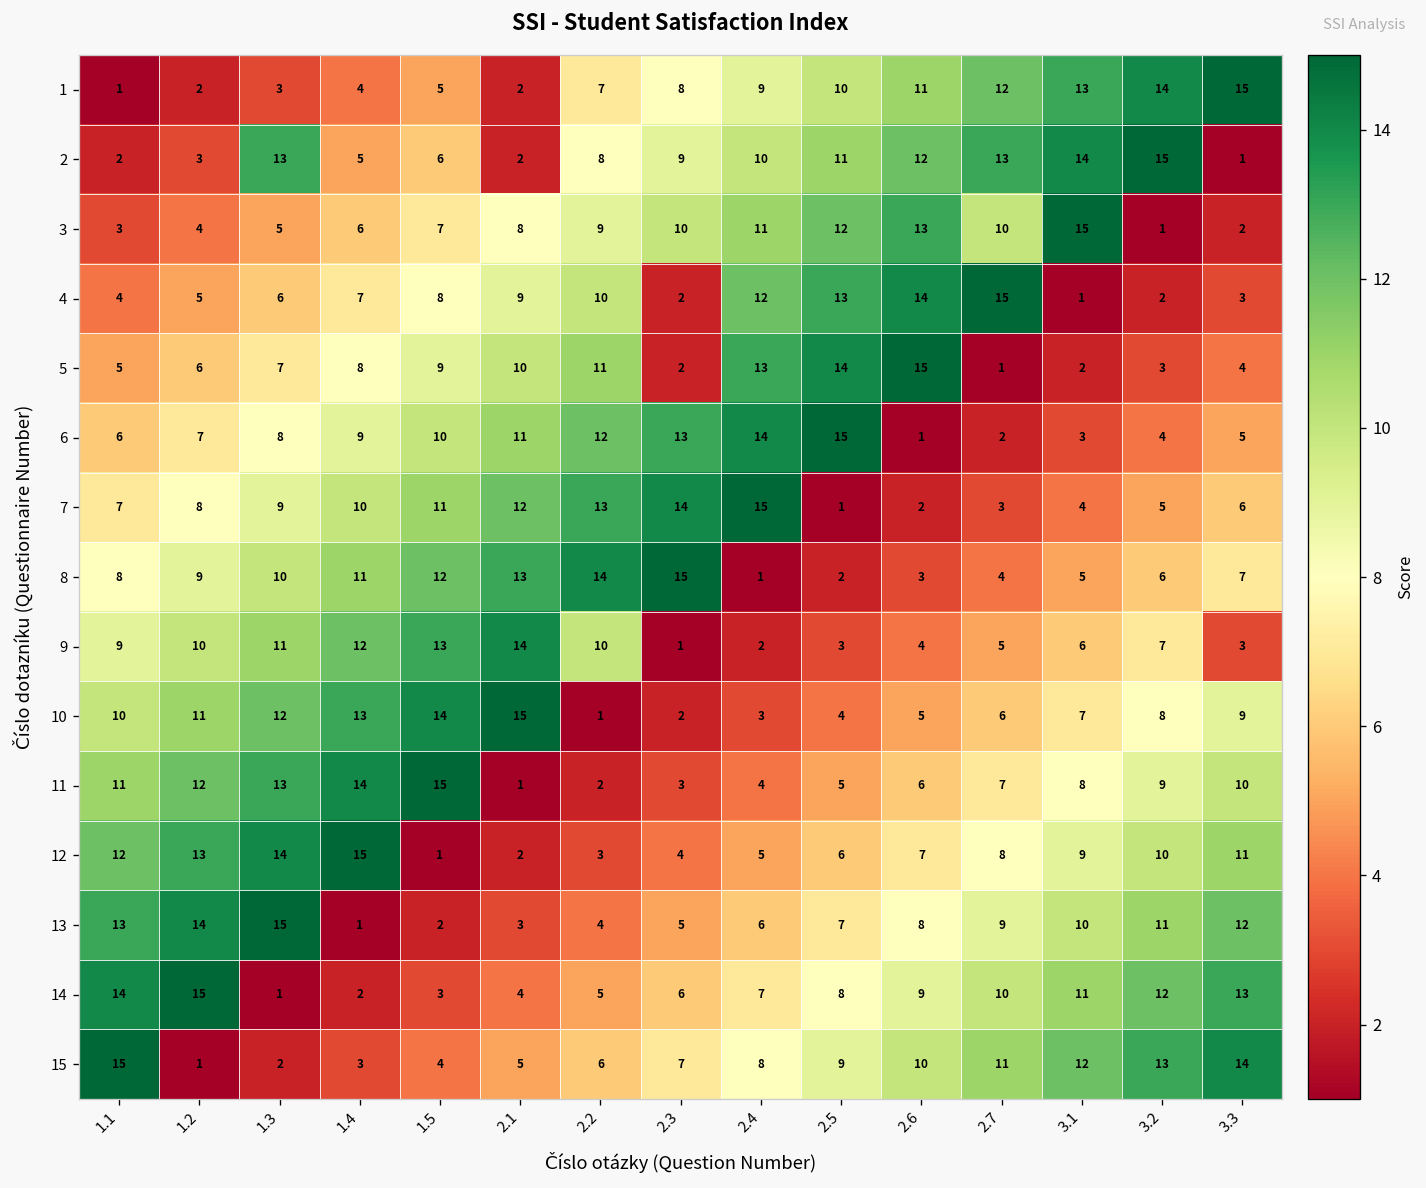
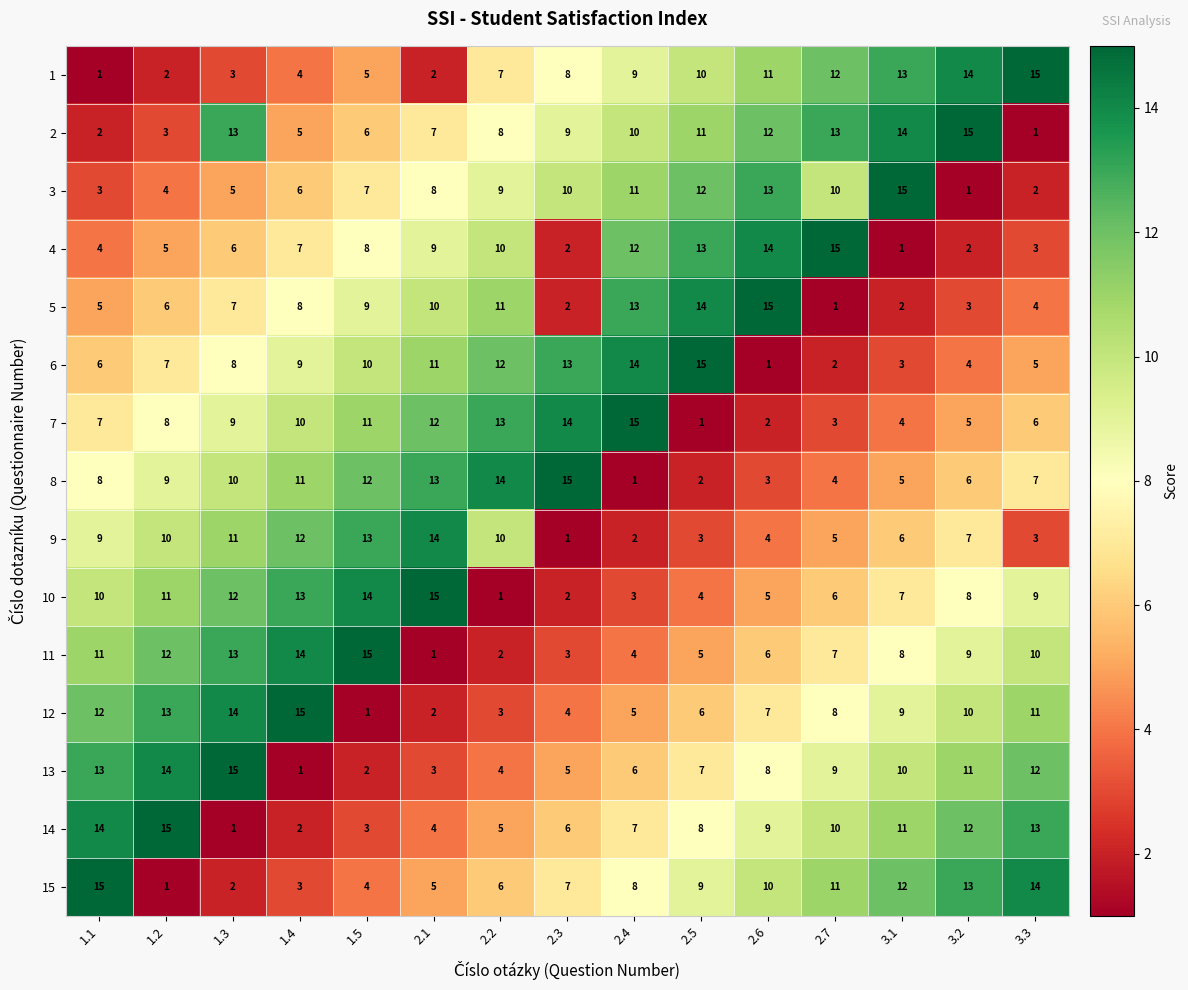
2, 2.1: 2 -> 7
